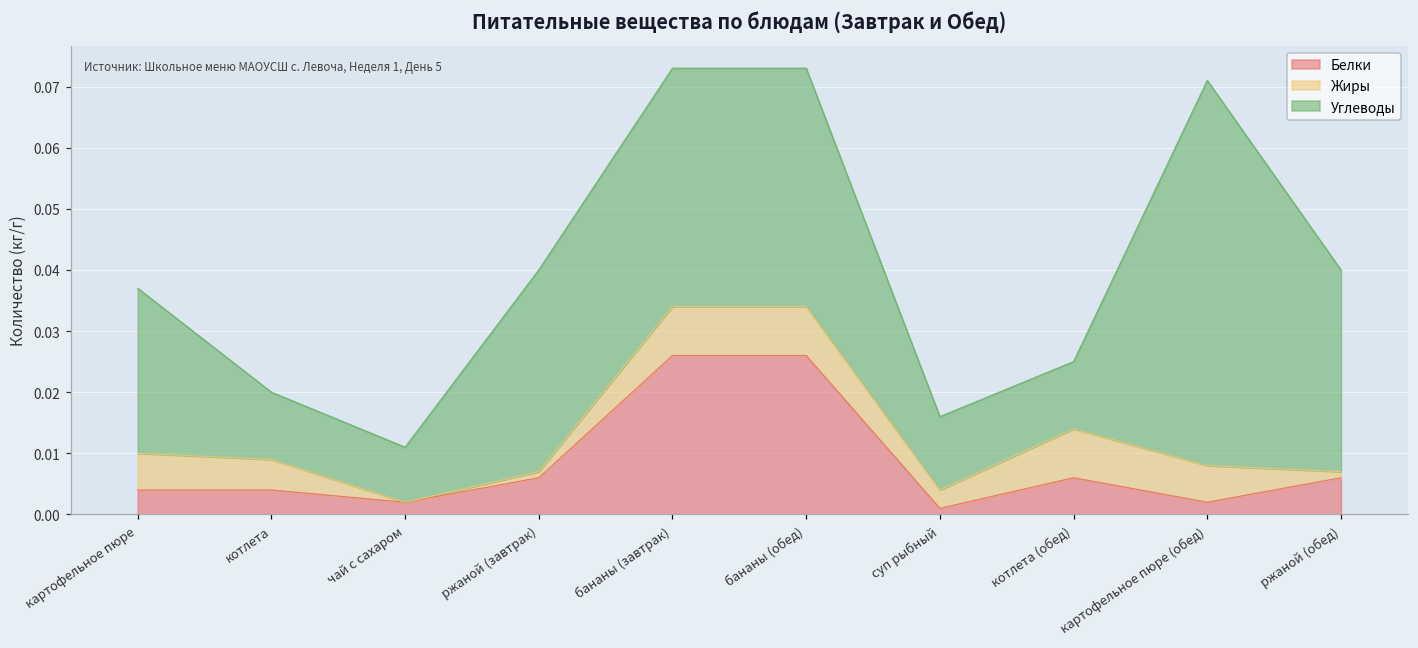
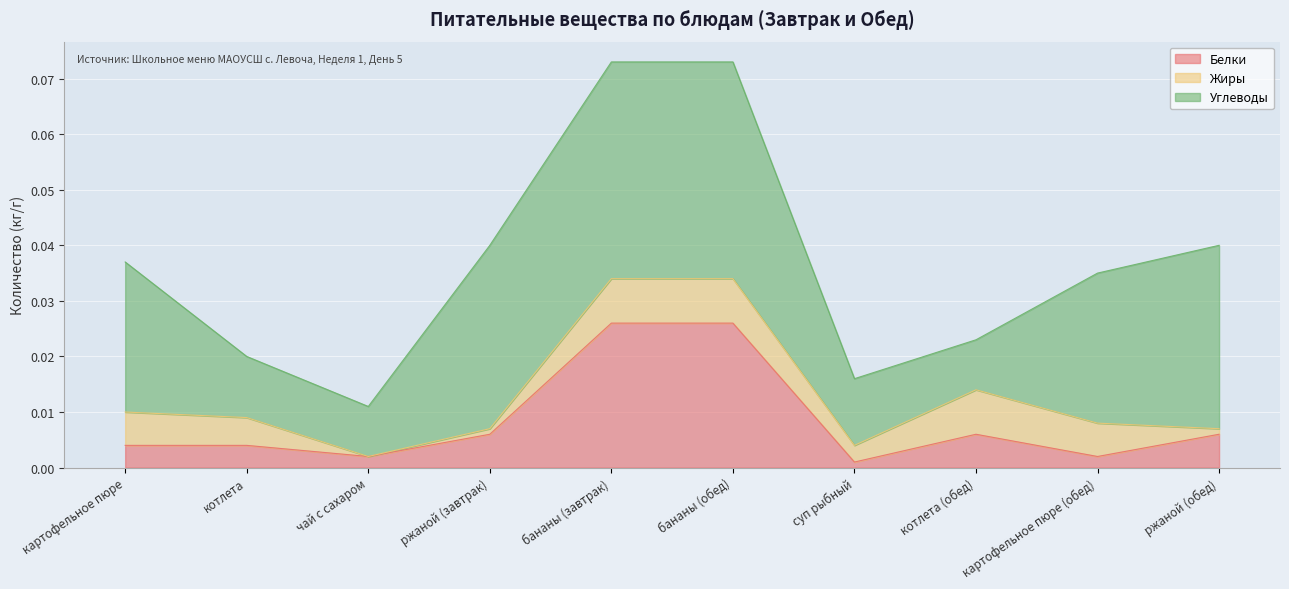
Углеводы, котлета (обед): 0.011 -> 0.009
Углеводы, картофельное пюре (обед): 0.063 -> 0.027
